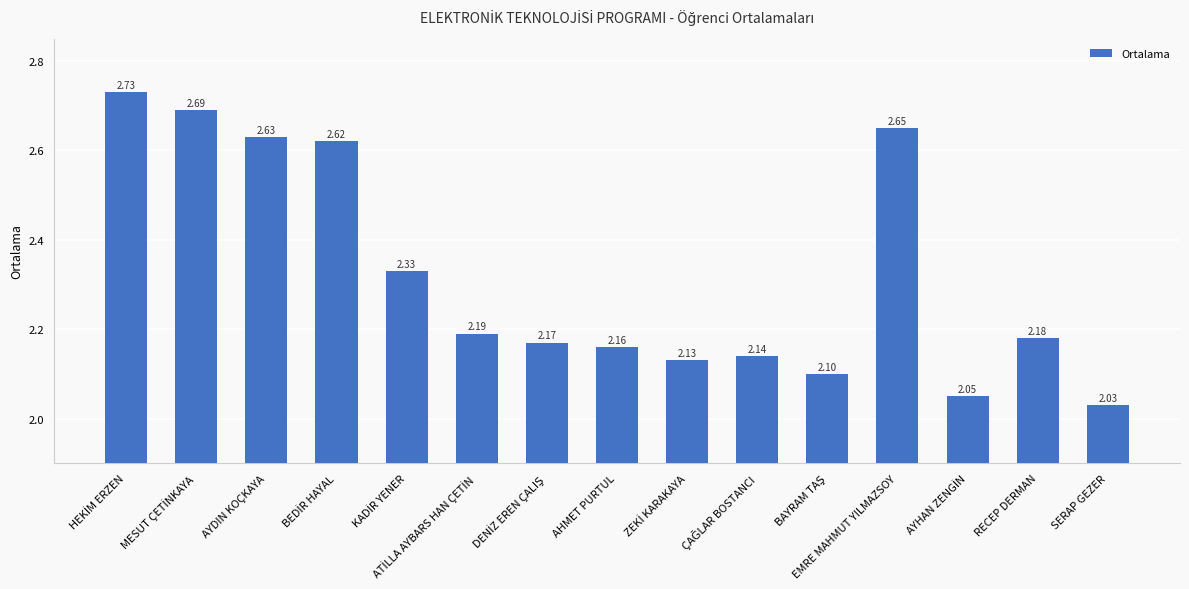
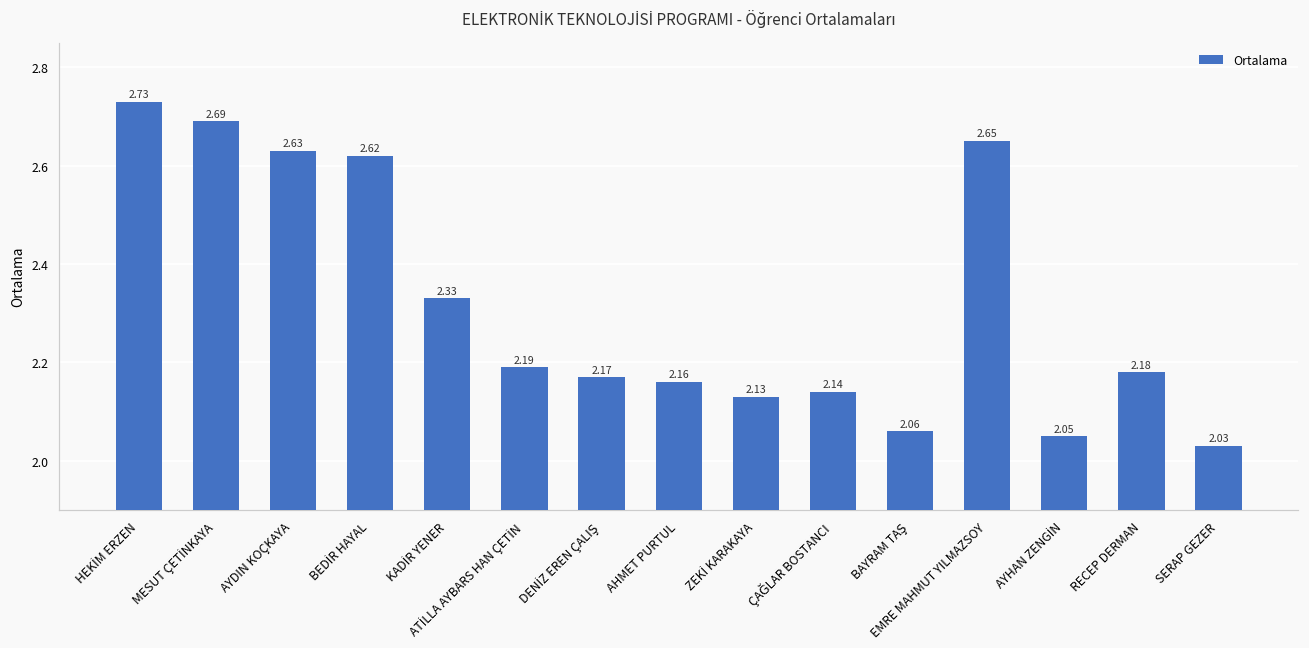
BAYRAM TAŞ: 2.10 -> 2.06
